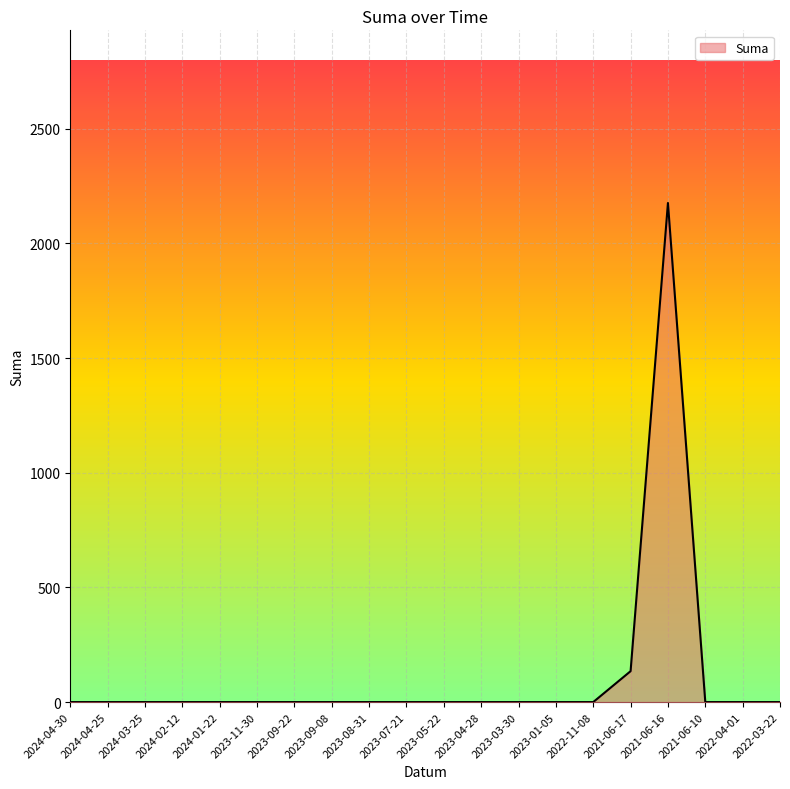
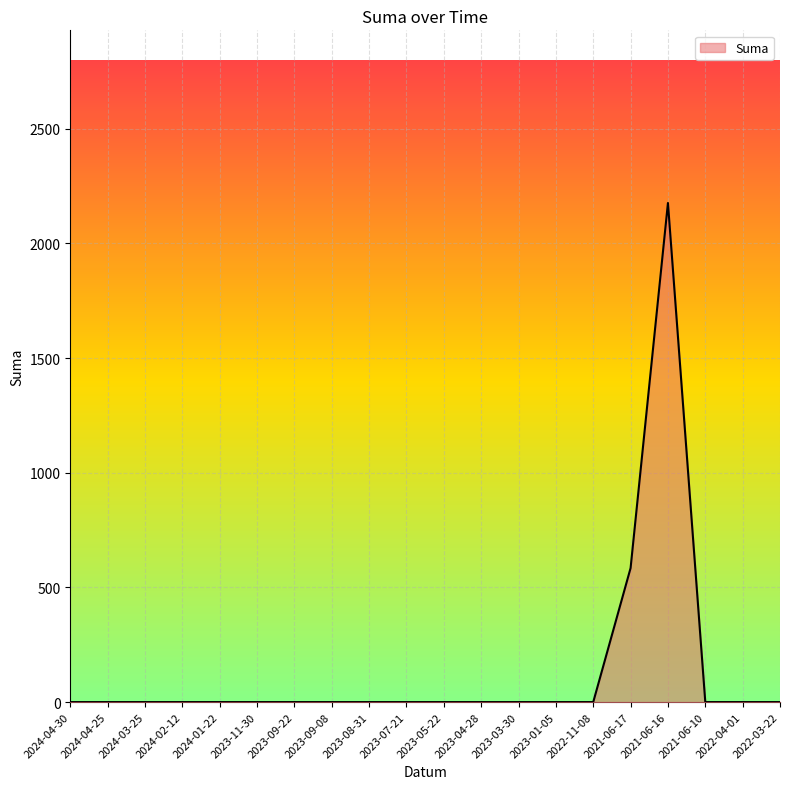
2021-06-17: 130 -> 580
